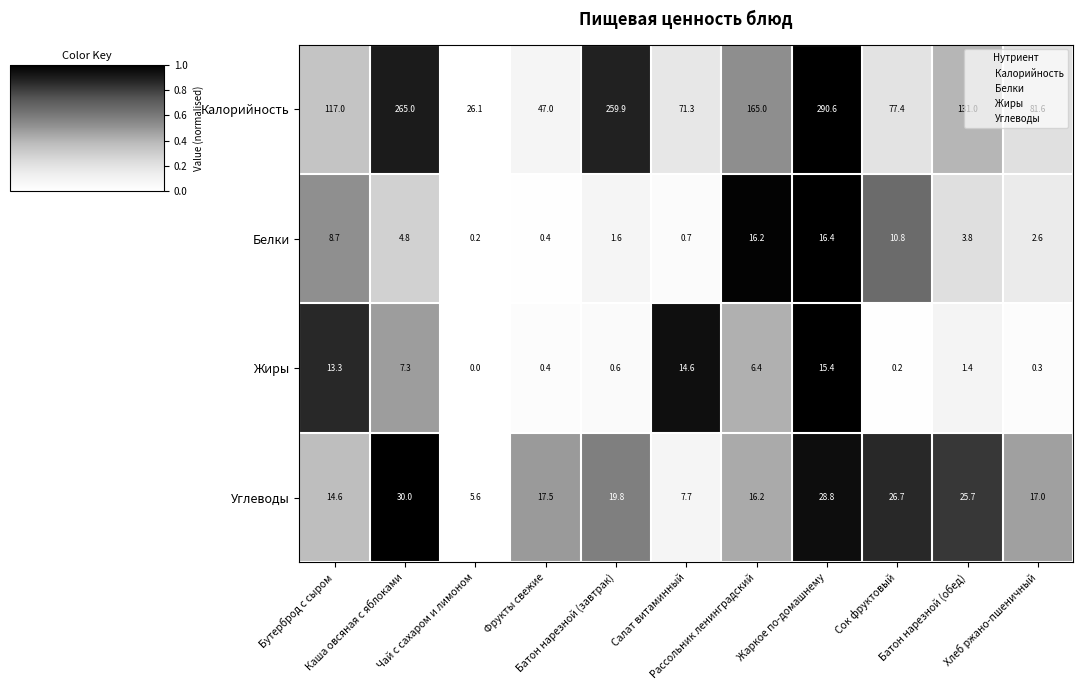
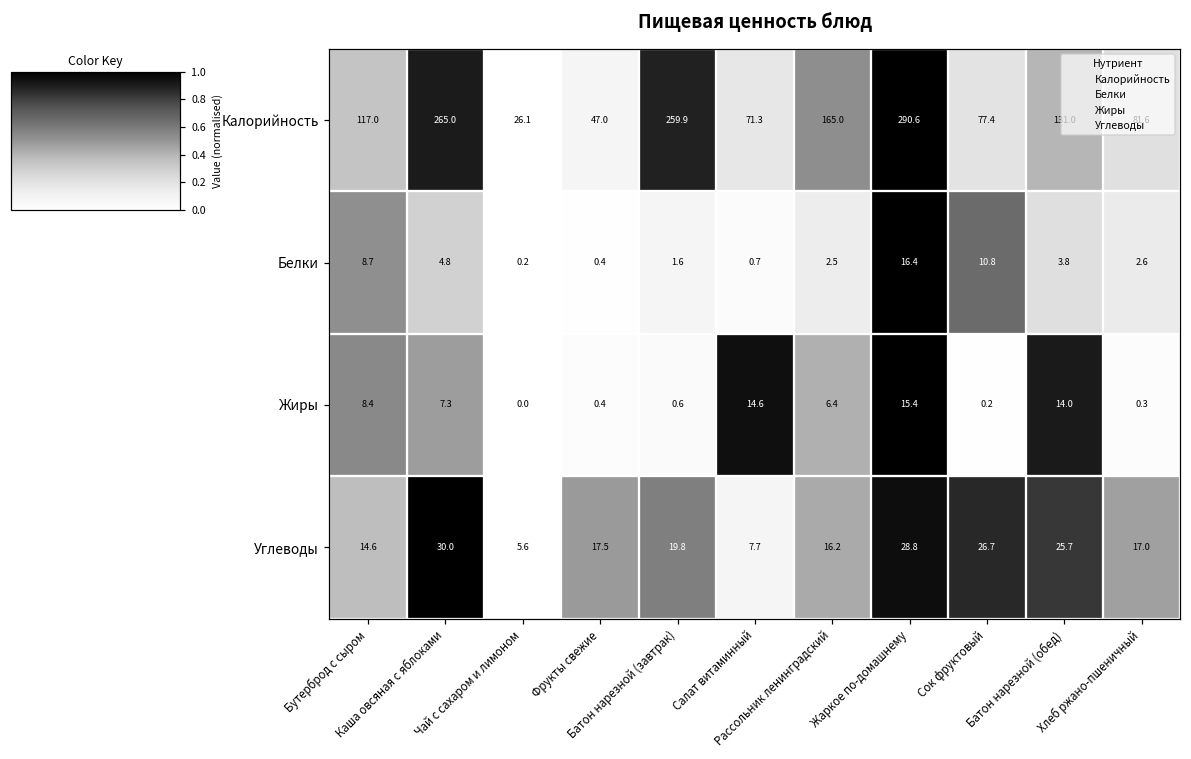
Белки, Рассольник ленинградский: 16.2 -> 2.5
Жиры, Бутерброд с сыром: 13.3 -> 8.4
Жиры, Батон нарезной (обед): 1.4 -> 14.0
